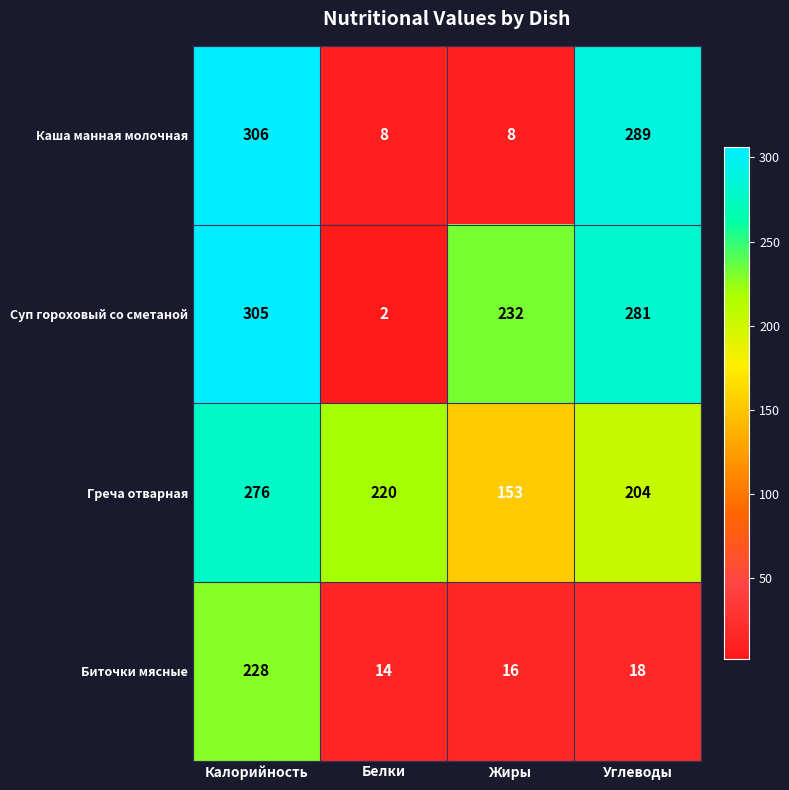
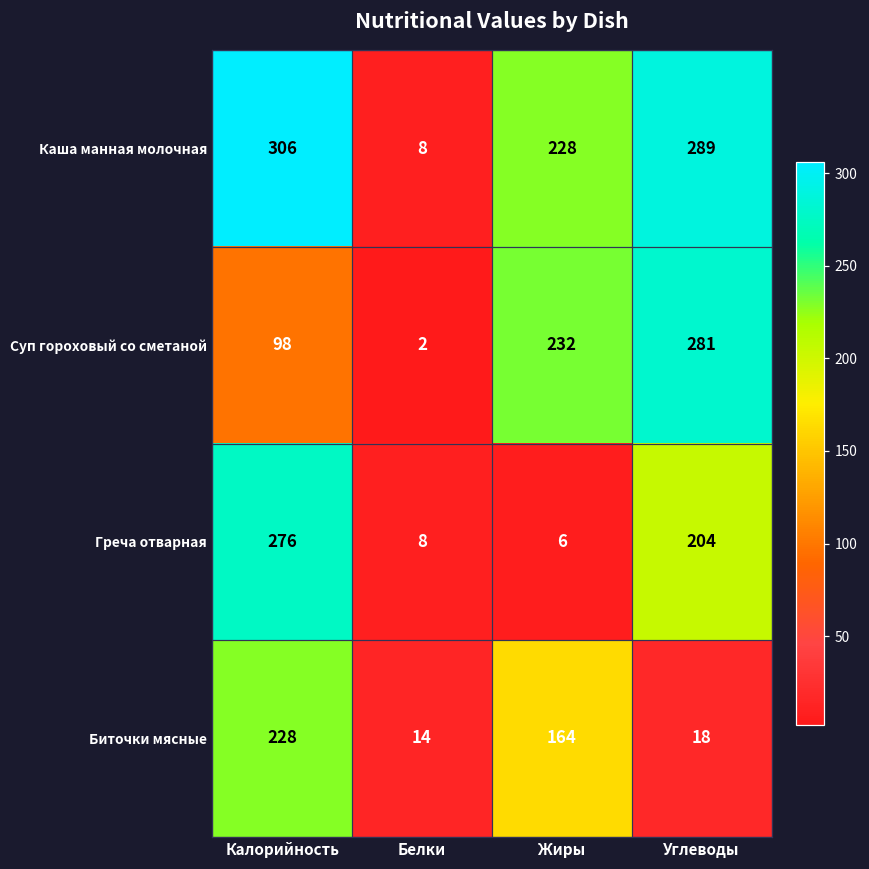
Каша манная молочная, Жиры: 8 -> 228
Суп гороховый со сметаной, Калорийность: 305 -> 98
Греча отварная, Белки: 220 -> 8
Греча отварная, Жиры: 153 -> 6
Биточки мясные, Жиры: 16 -> 164
